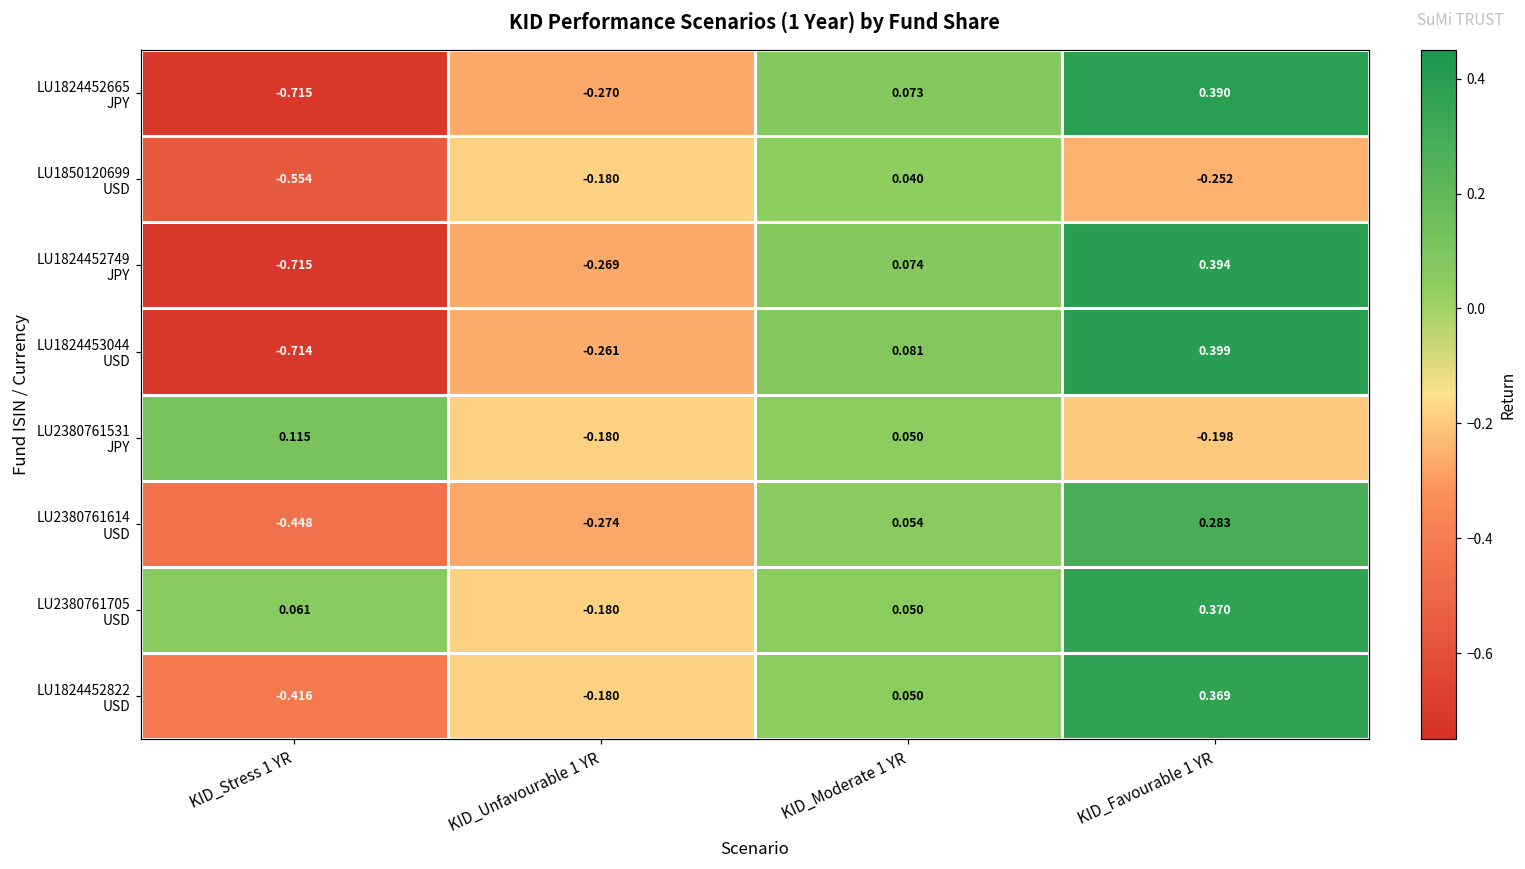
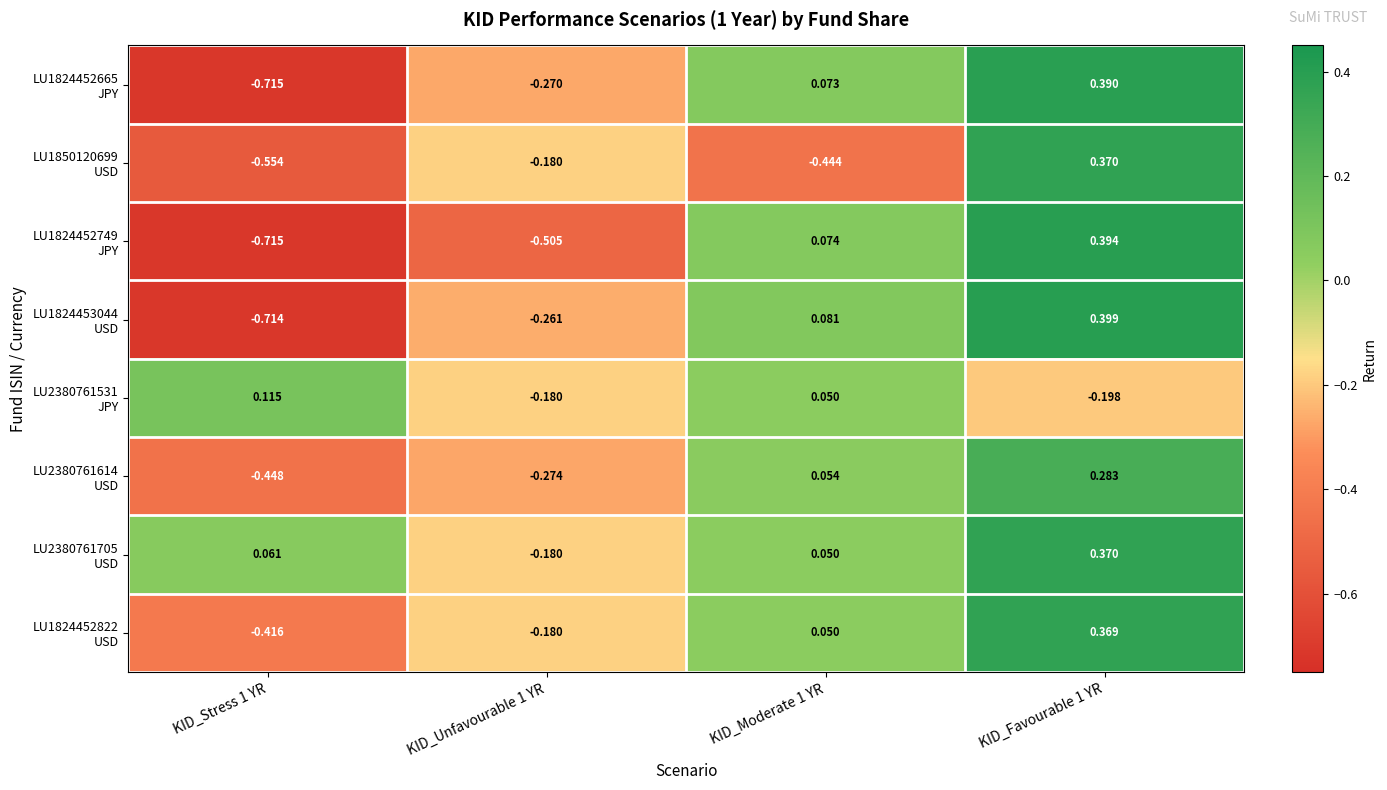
LU1850120699 USD, KID_Moderate 1 YR: 0.040 -> -0.444
LU1850120699 USD, KID_Favourable 1 YR: -0.252 -> 0.370
LU1824452749 JPY, KID_Unfavourable 1 YR: -0.269 -> -0.505
